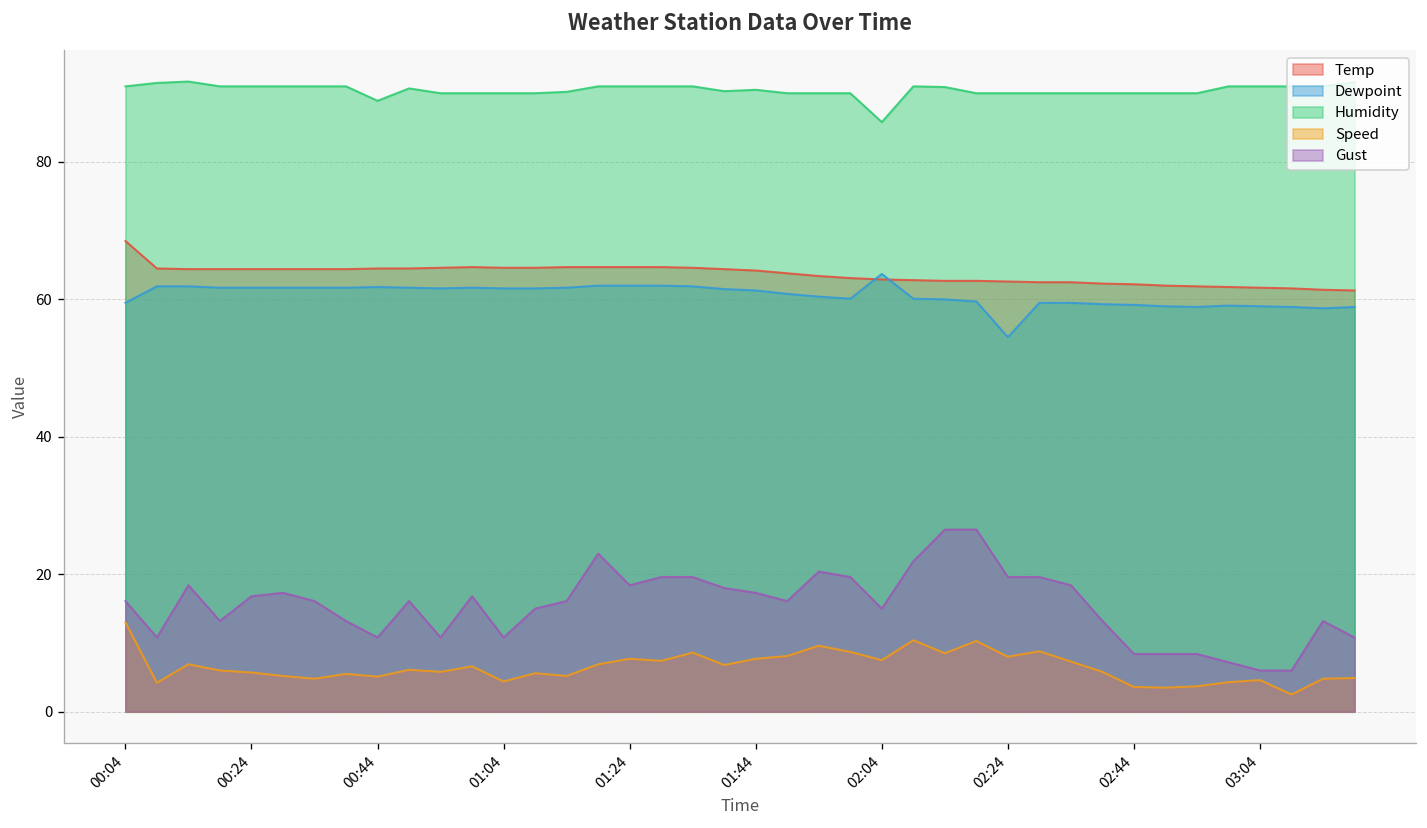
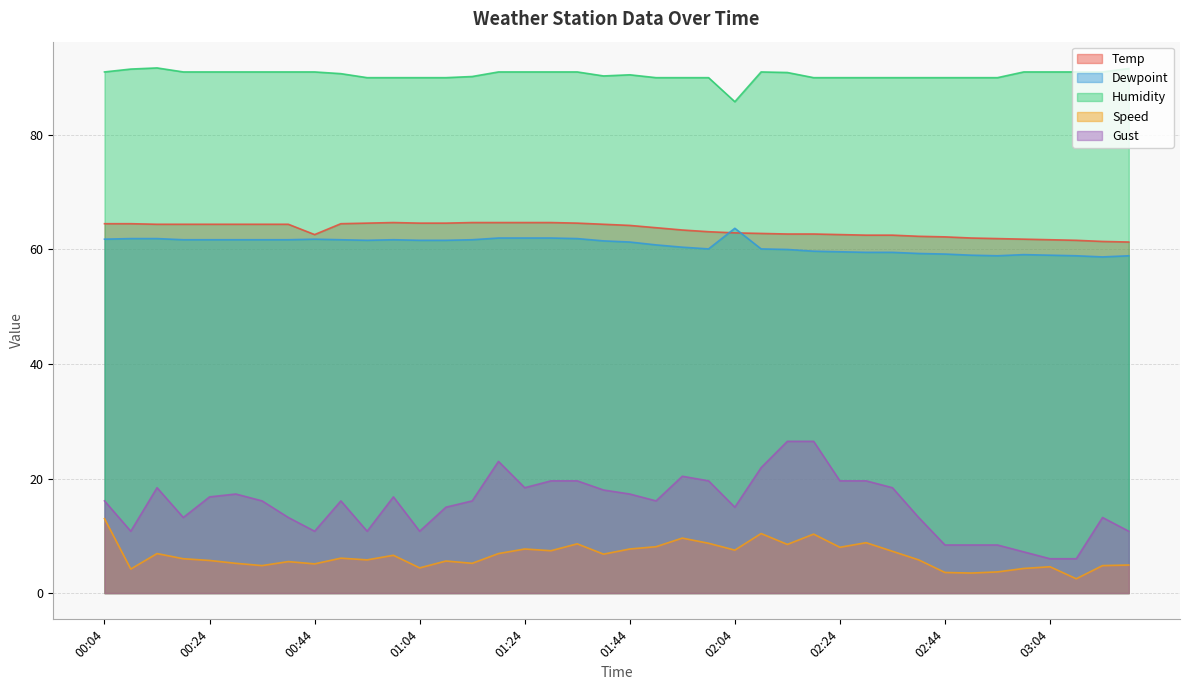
Temp, 00:04: 69 -> 65
Dewpoint, 00:04: 60 -> 62
Temp, 00:44: 65 -> 63
Humidity, 00:44: 89 -> 91
Dewpoint, 02:24: 55 -> 60
